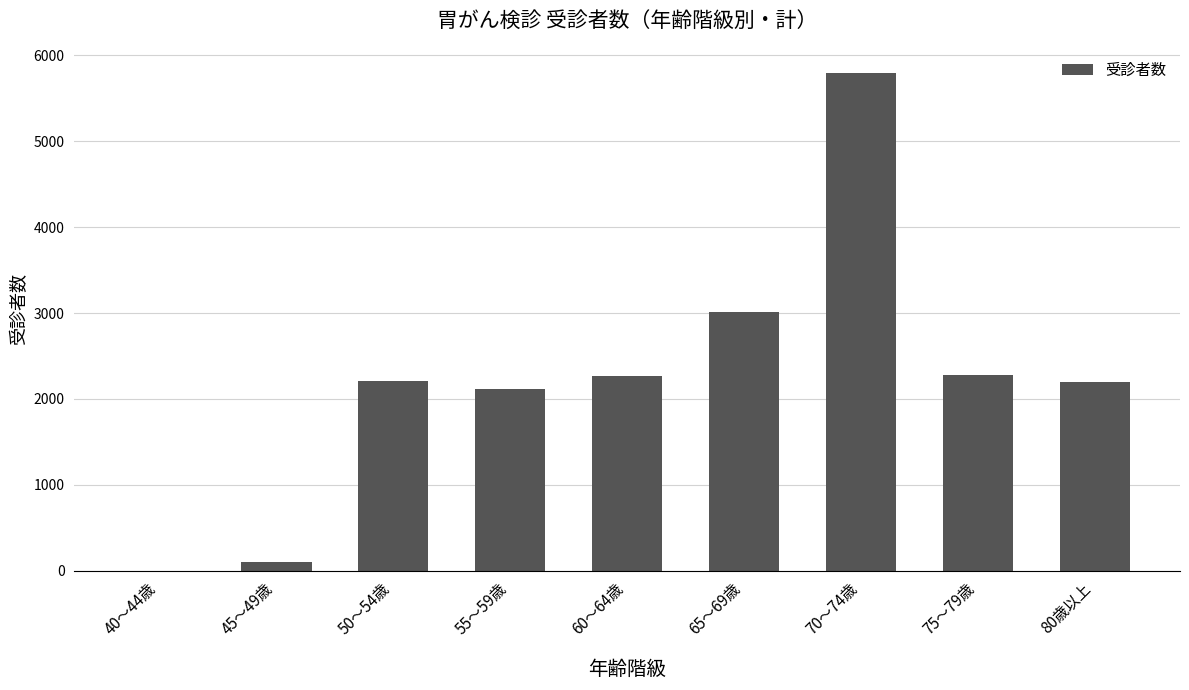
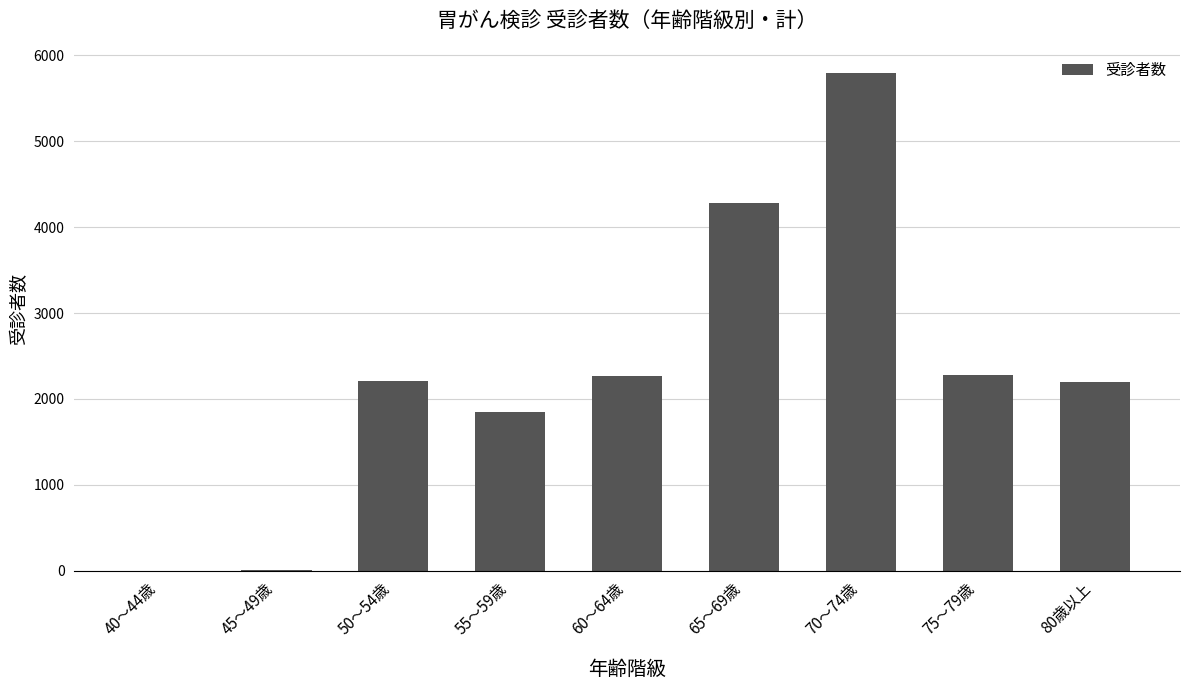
45～49歳: 100 -> 0
55～59歳: 2100 -> 1900
65～69歳: 3000 -> 4300
